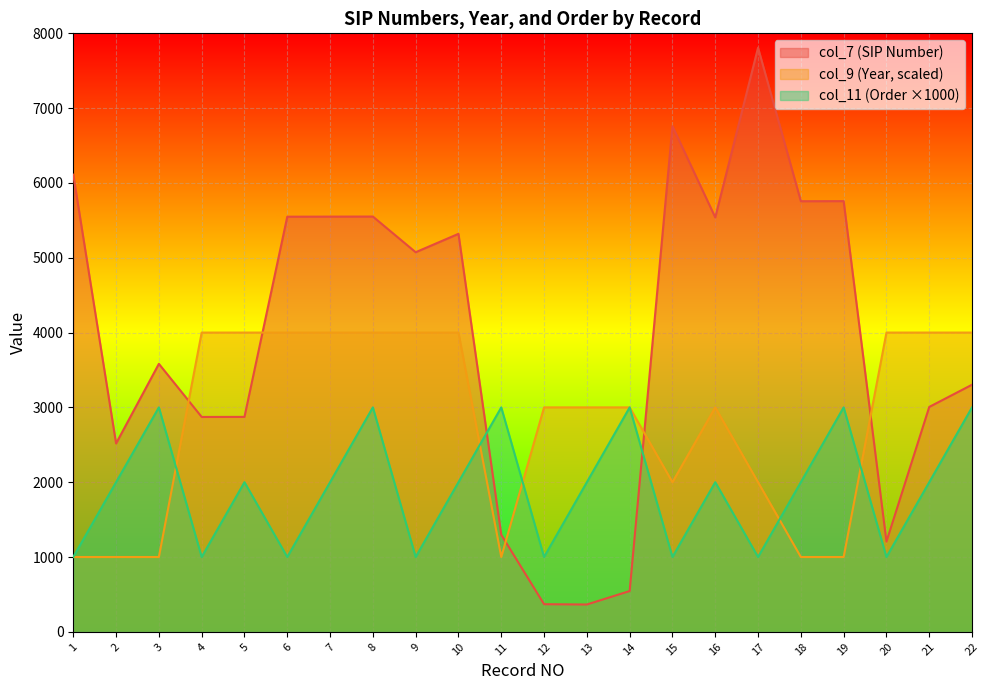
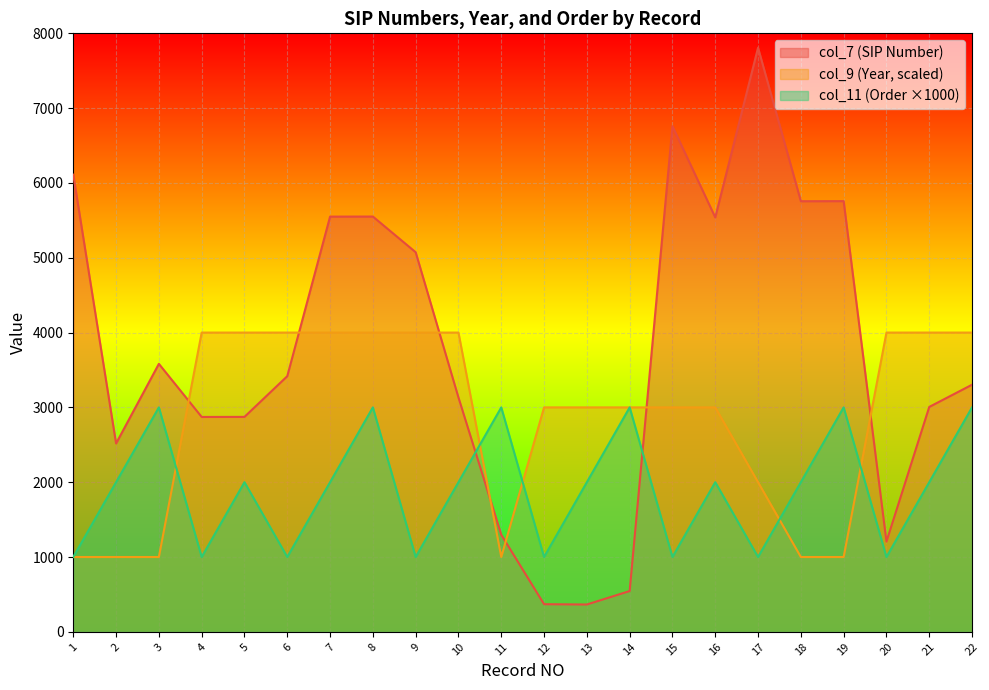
col_7 (SIP Number), 6: 5500 -> 3400
col_7 (SIP Number), 10: 5300 -> 3100
col_9 (Year, scaled), 15: 2000 -> 3000
